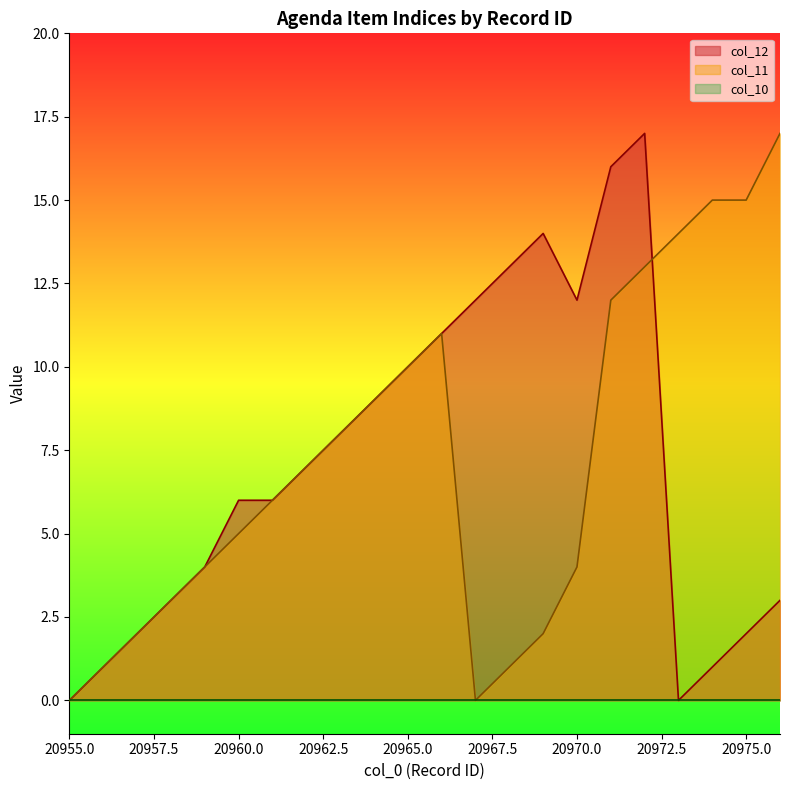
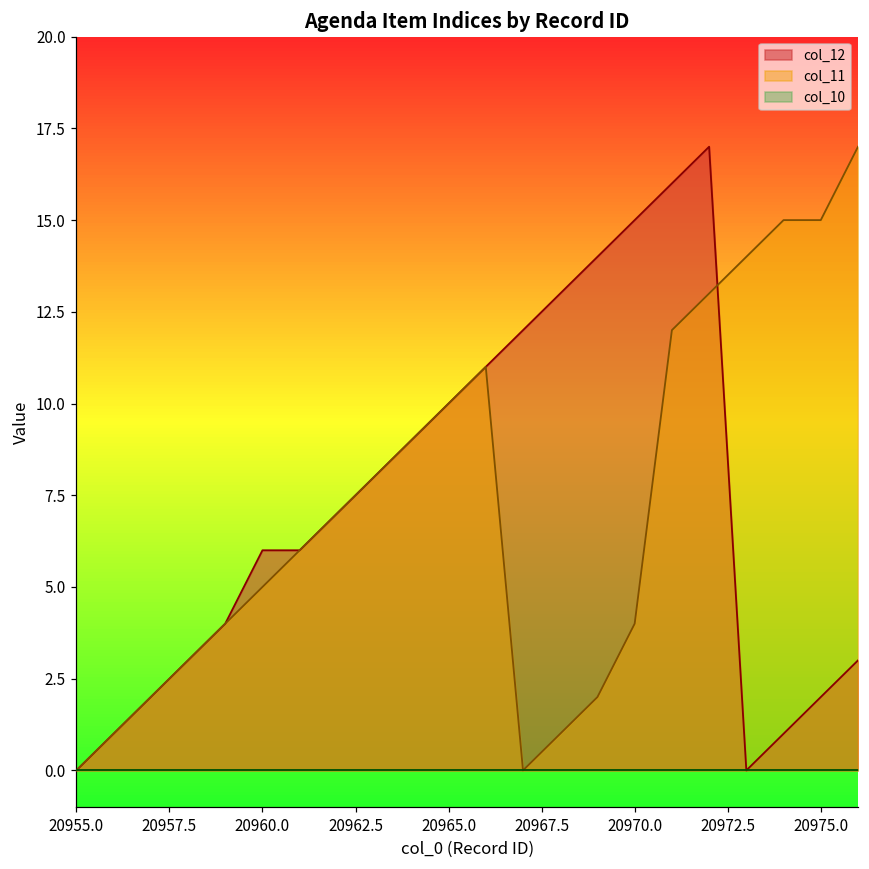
col_12, 20970.0: 12 -> 15
